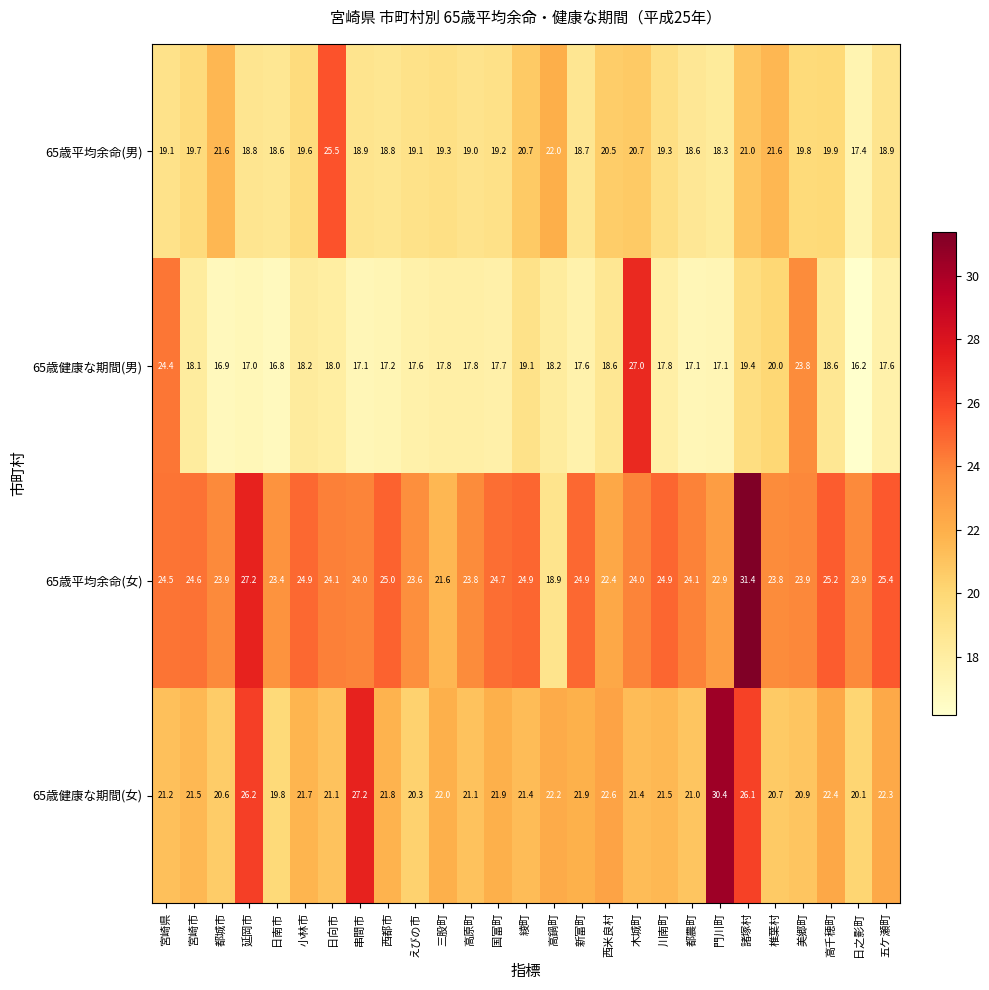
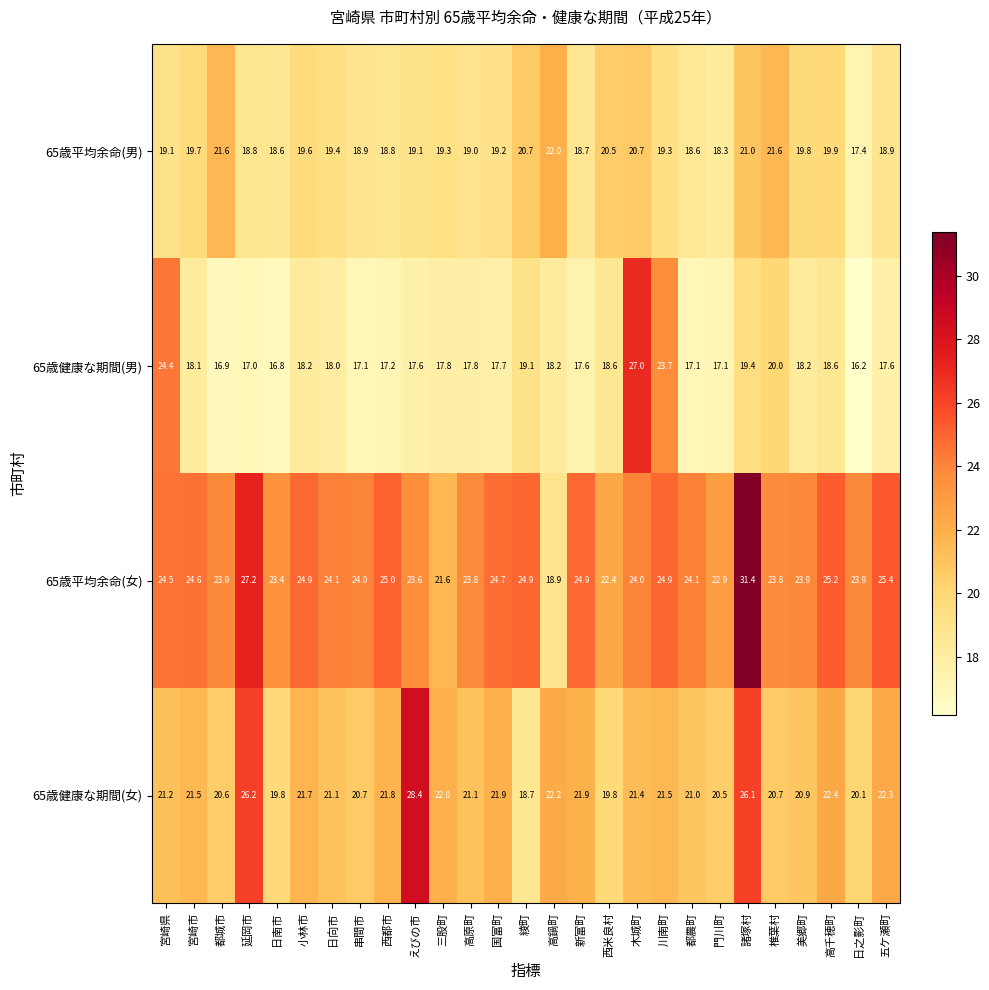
65歳平均余命(男), 日向市: 25.5 -> 19.4
65歳健康な期間(男), 川南町: 17.8 -> 23.7
65歳健康な期間(男), 美郷町: 23.8 -> 18.2
65歳健康な期間(女), 串間市: 27.2 -> 20.7
65歳健康な期間(女), えびの市: 20.3 -> 28.4
65歳健康な期間(女), 綾町: 21.4 -> 18.7
65歳健康な期間(女), 西米良村: 22.6 -> 19.8
65歳健康な期間(女), 門川町: 30.4 -> 20.5
